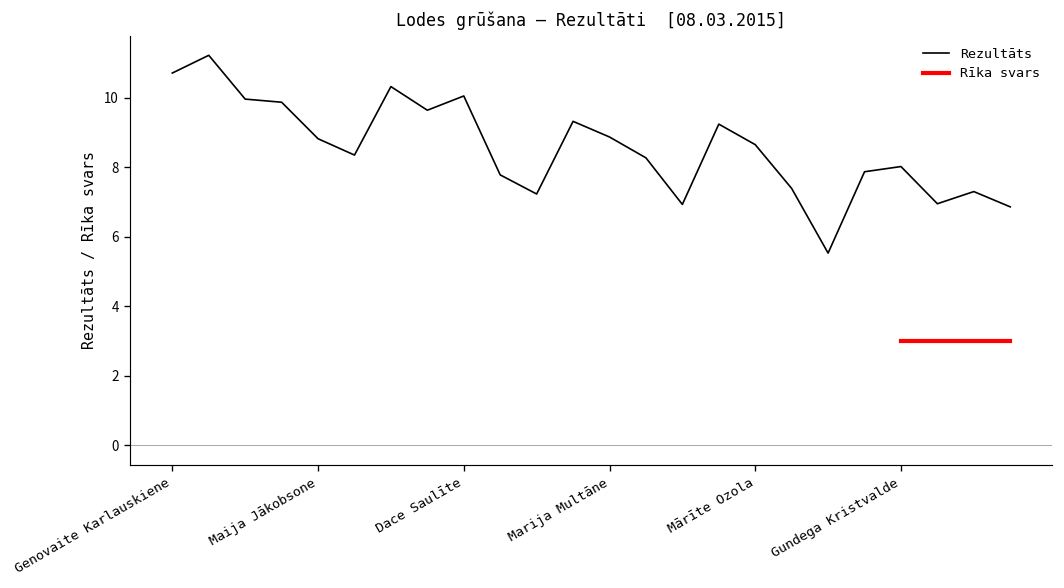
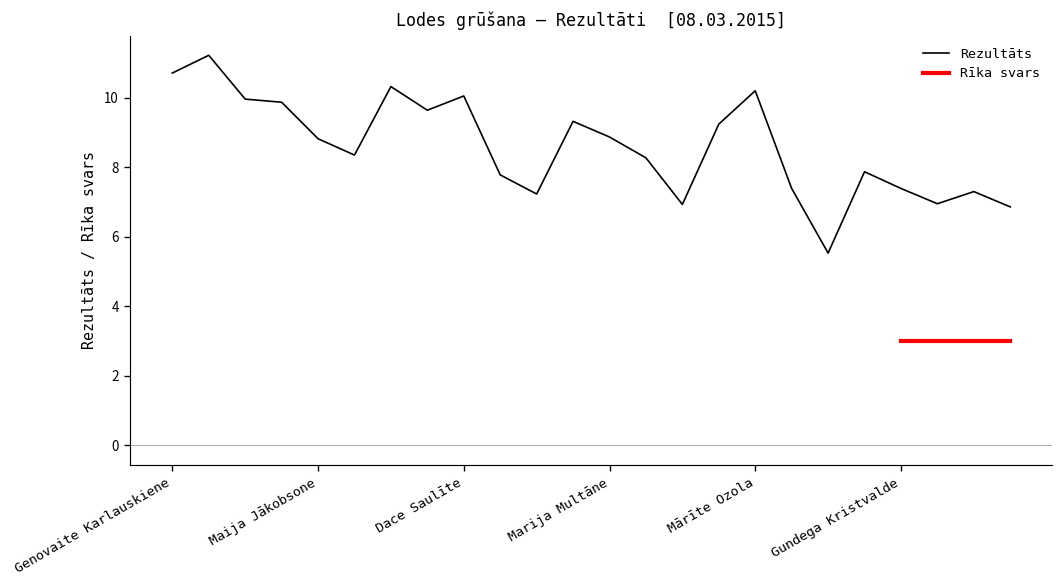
Rezultāts, Mārīte Ozola: 8.7 -> 10.2
Rezultāts, Gundega Kristvalde: 8.0 -> 7.4
